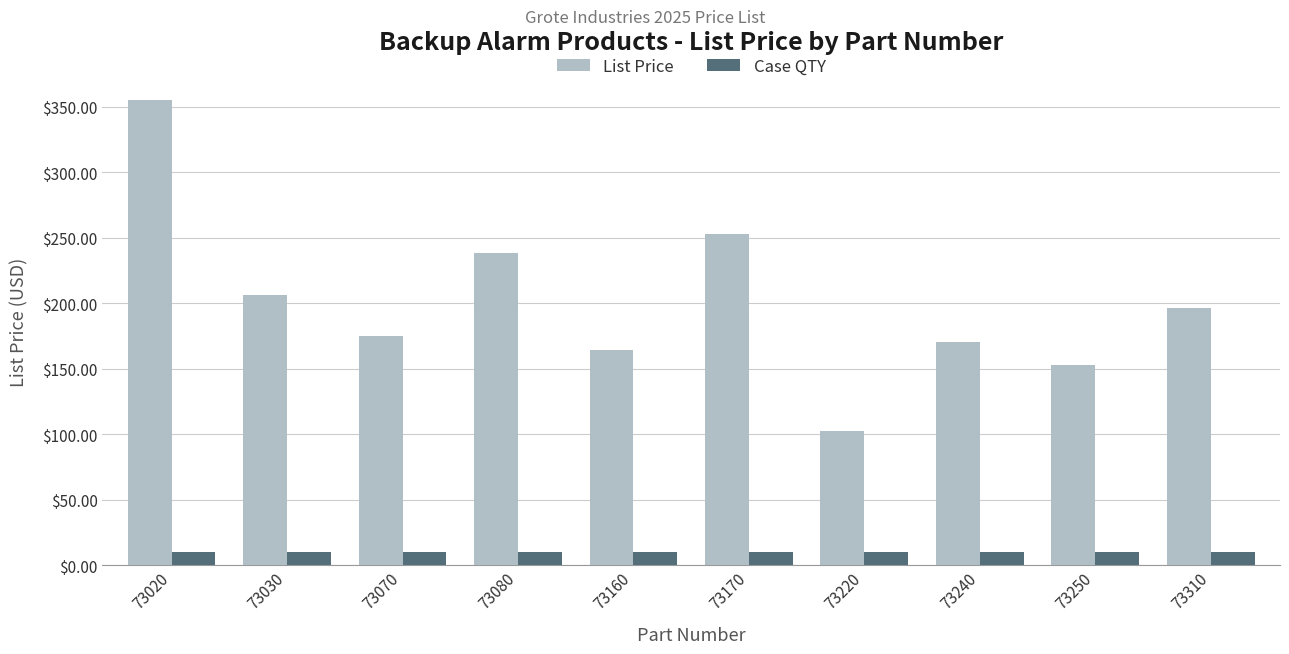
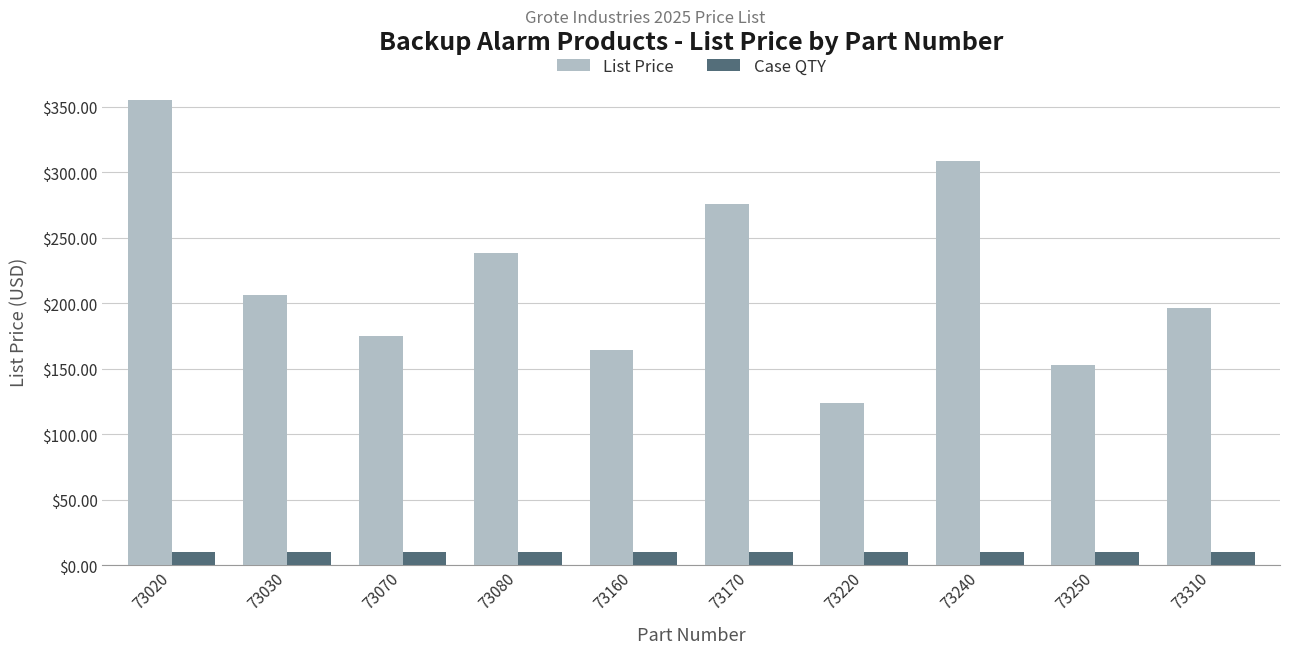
List Price, 73170: $253 -> $276
List Price, 73220: $102 -> $123
List Price, 73240: $170 -> $308
